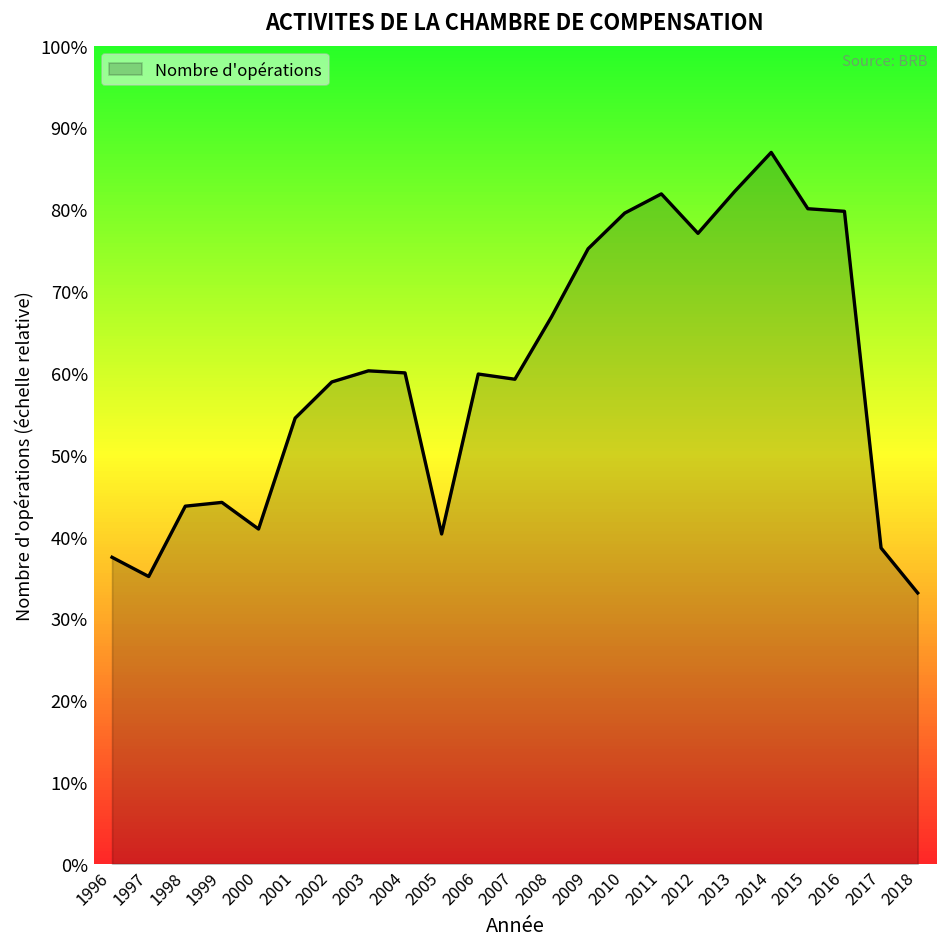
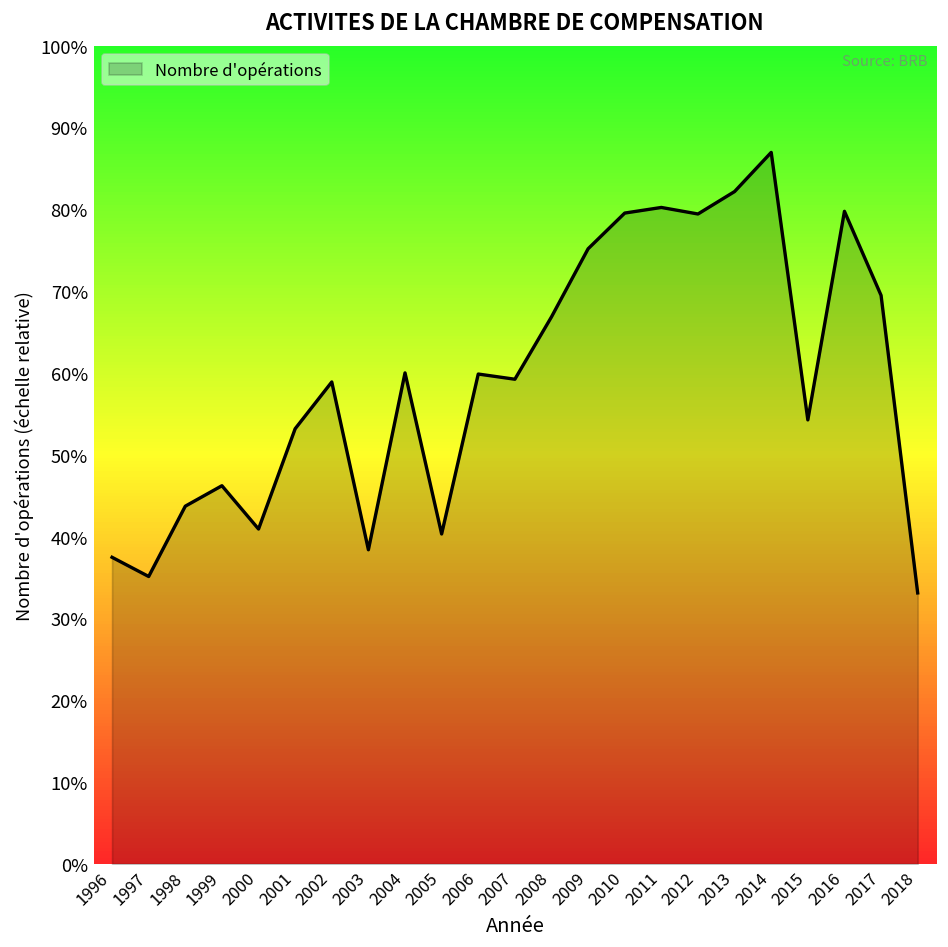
1999: 44% -> 46%
2001: 54% -> 53%
2003: 60% -> 38%
2011: 82% -> 80%
2012: 77% -> 79%
2015: 80% -> 54%
2017: 39% -> 69%
